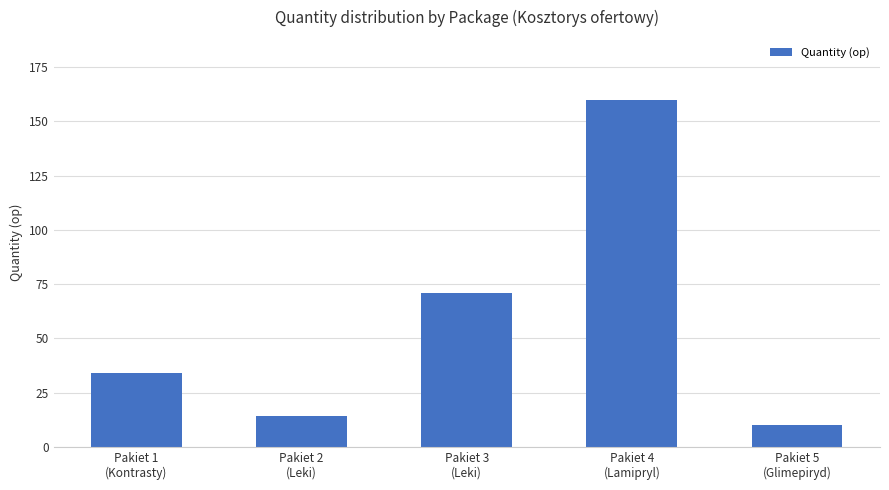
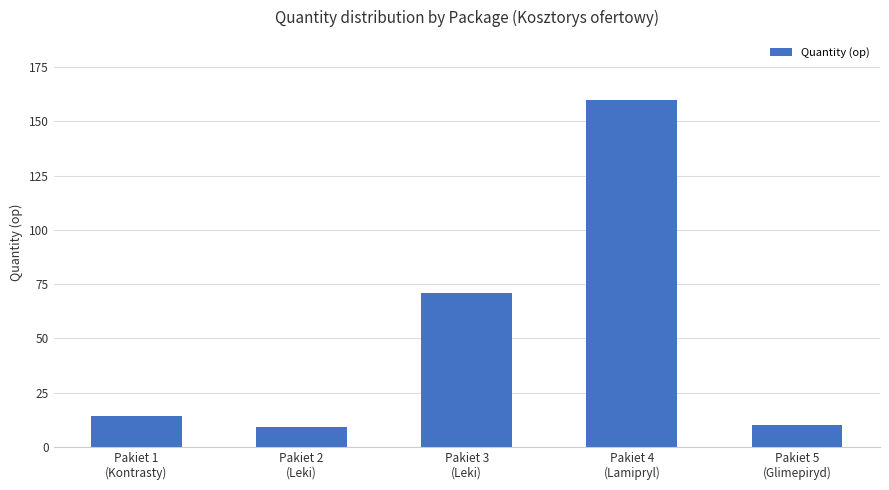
Pakiet 1 (Kontrasty): 34 -> 14
Pakiet 2 (Leki): 14 -> 9
